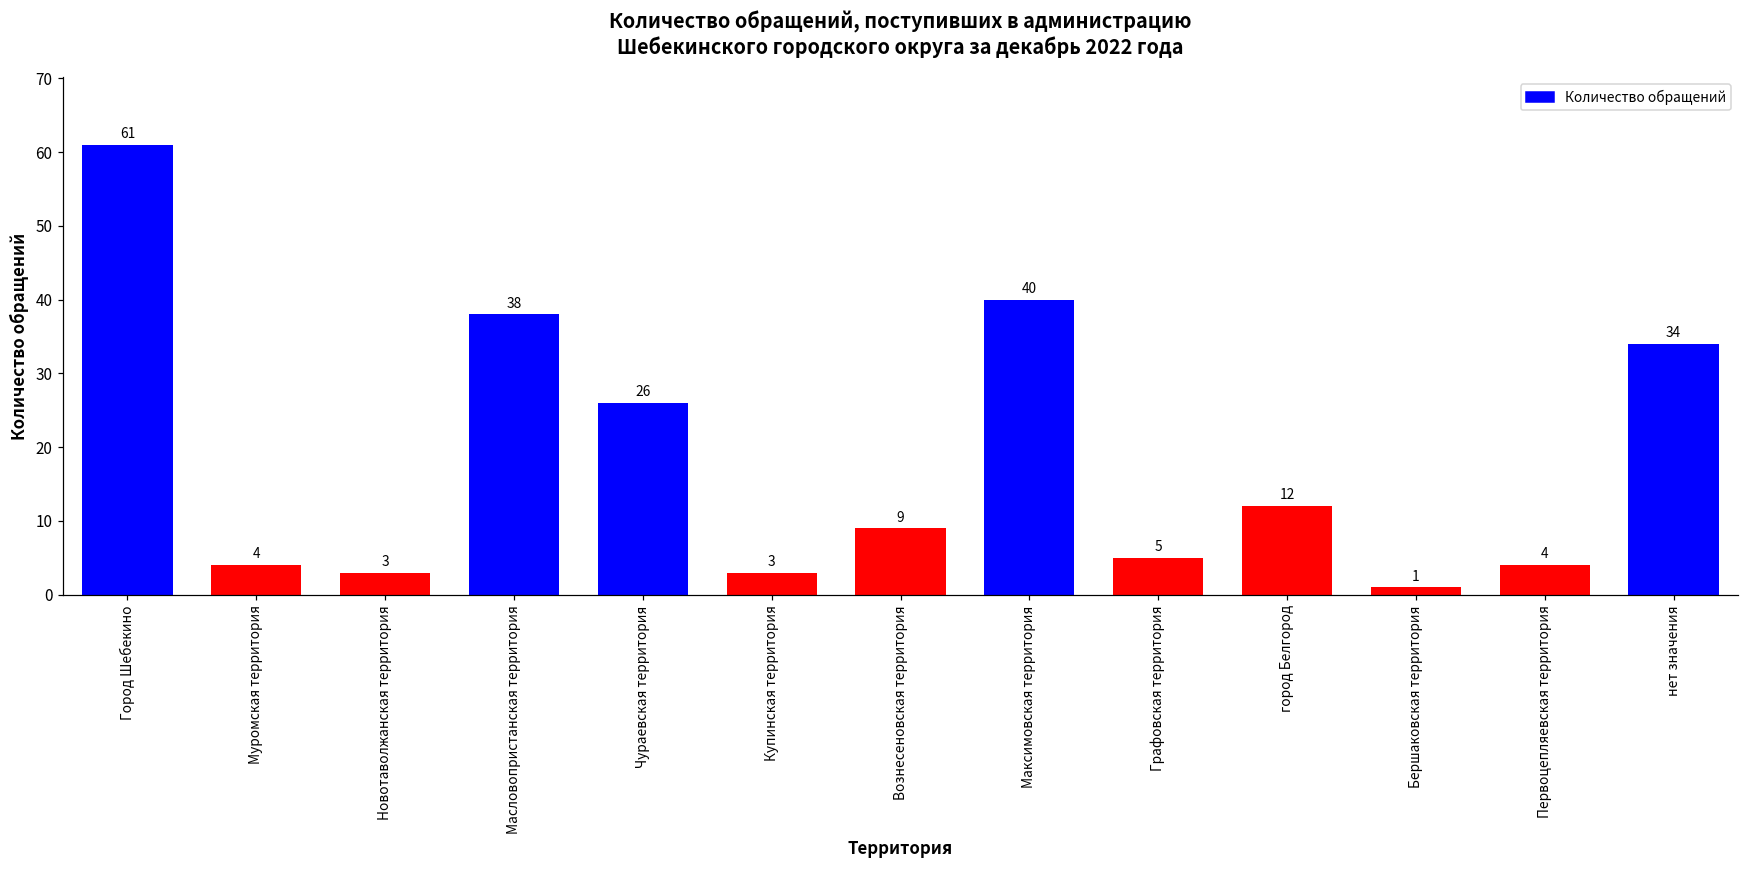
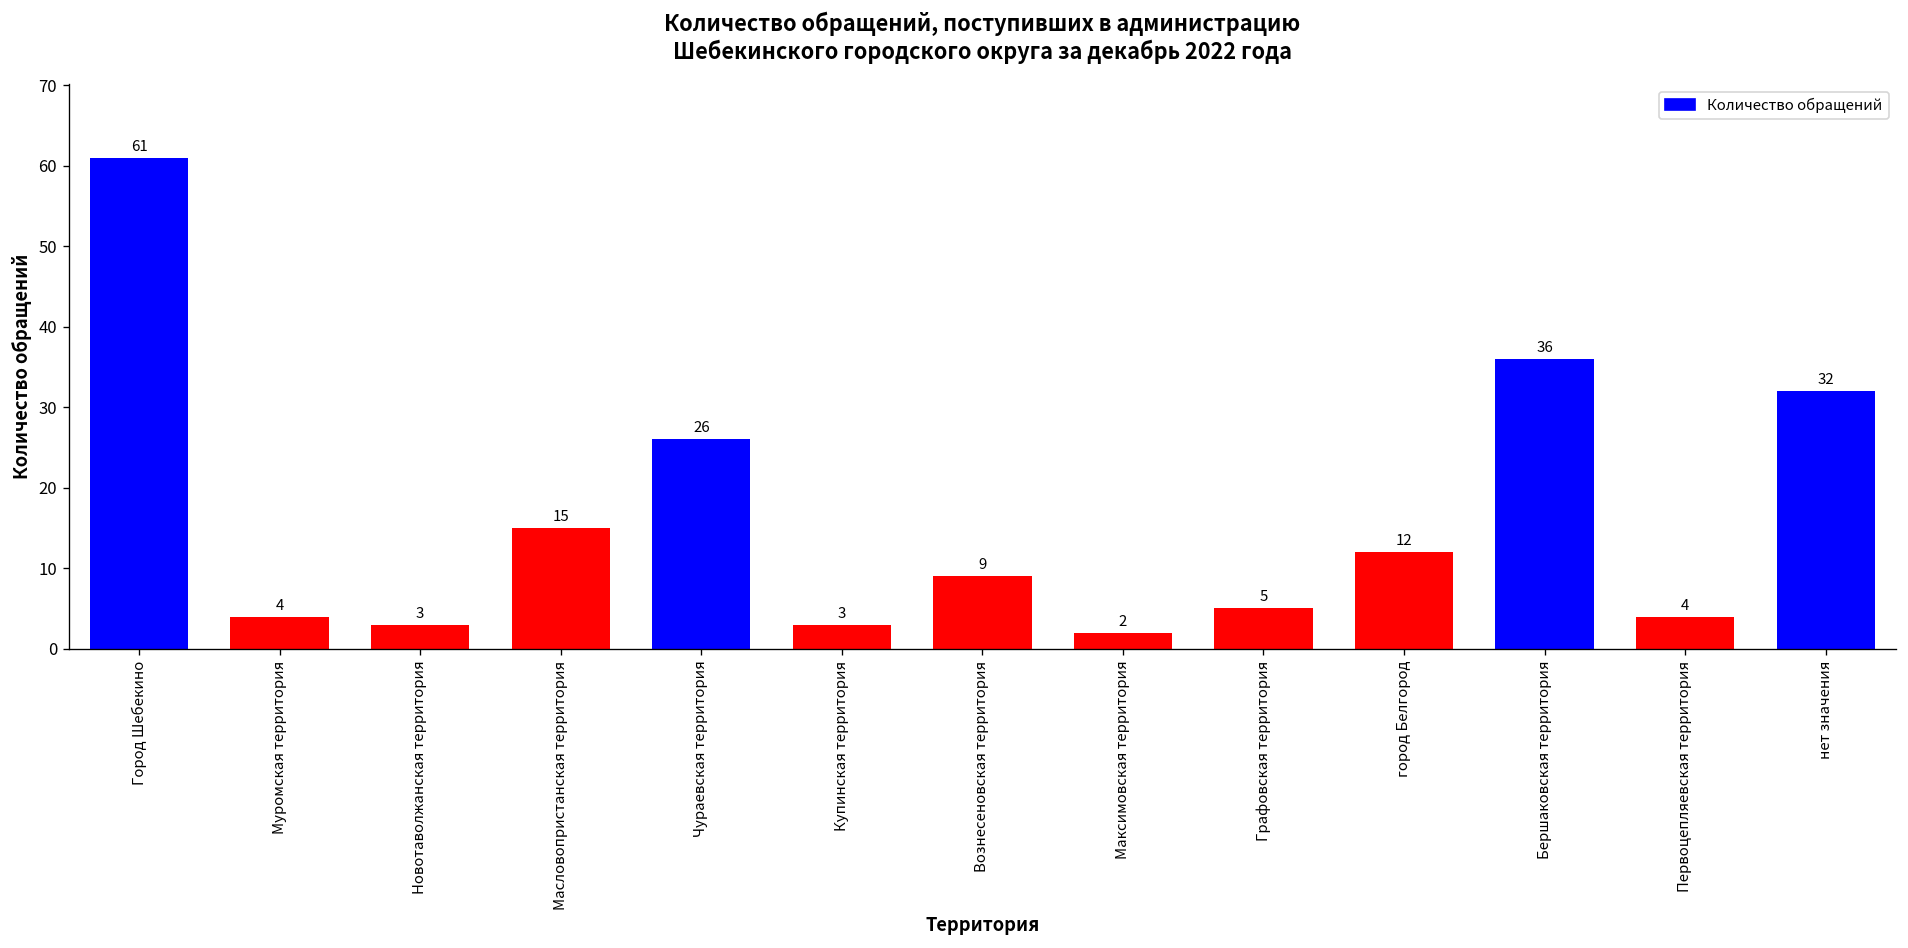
Масловопристанская территория: 38 -> 15
Максимовская территория: 40 -> 2
Бершаковская территория: 1 -> 36
нет значения: 34 -> 32
